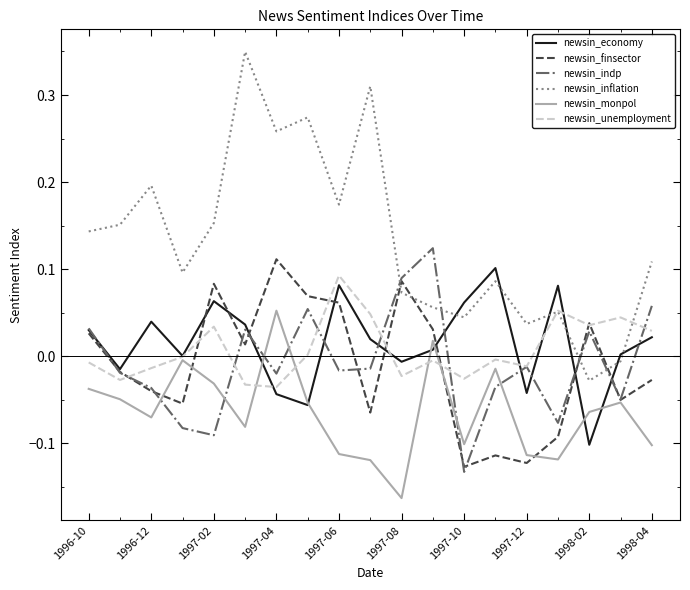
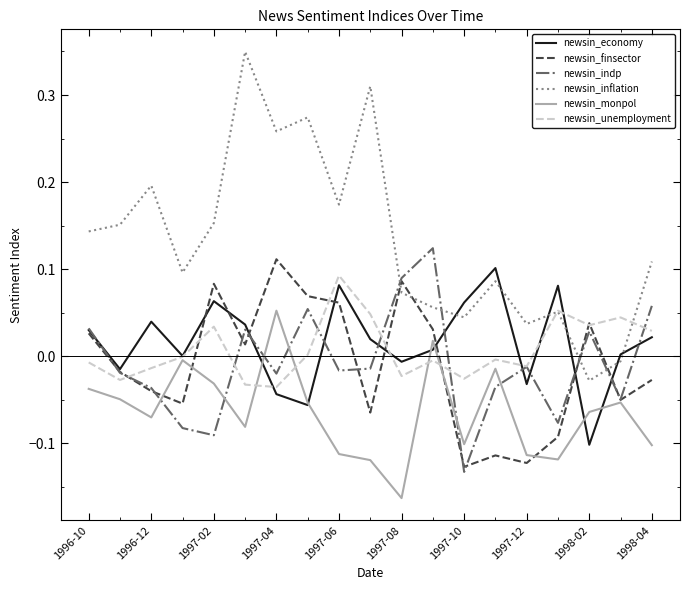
newsin_economy, 1997-12: -0.04 -> -0.03
